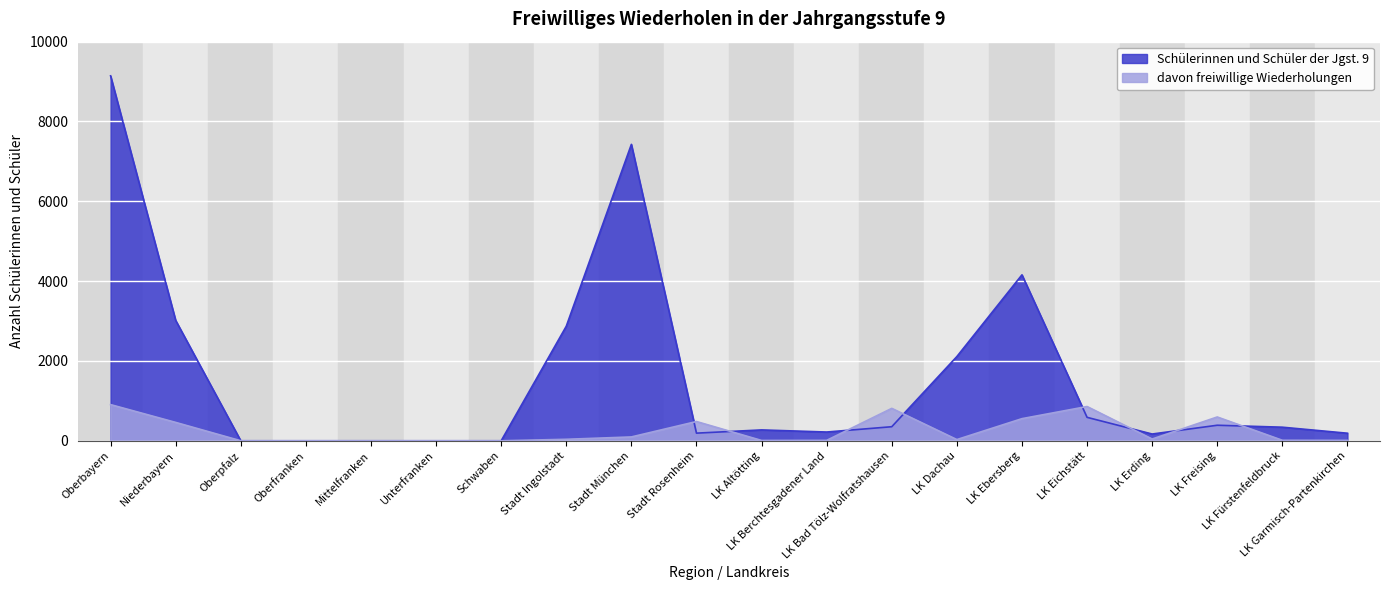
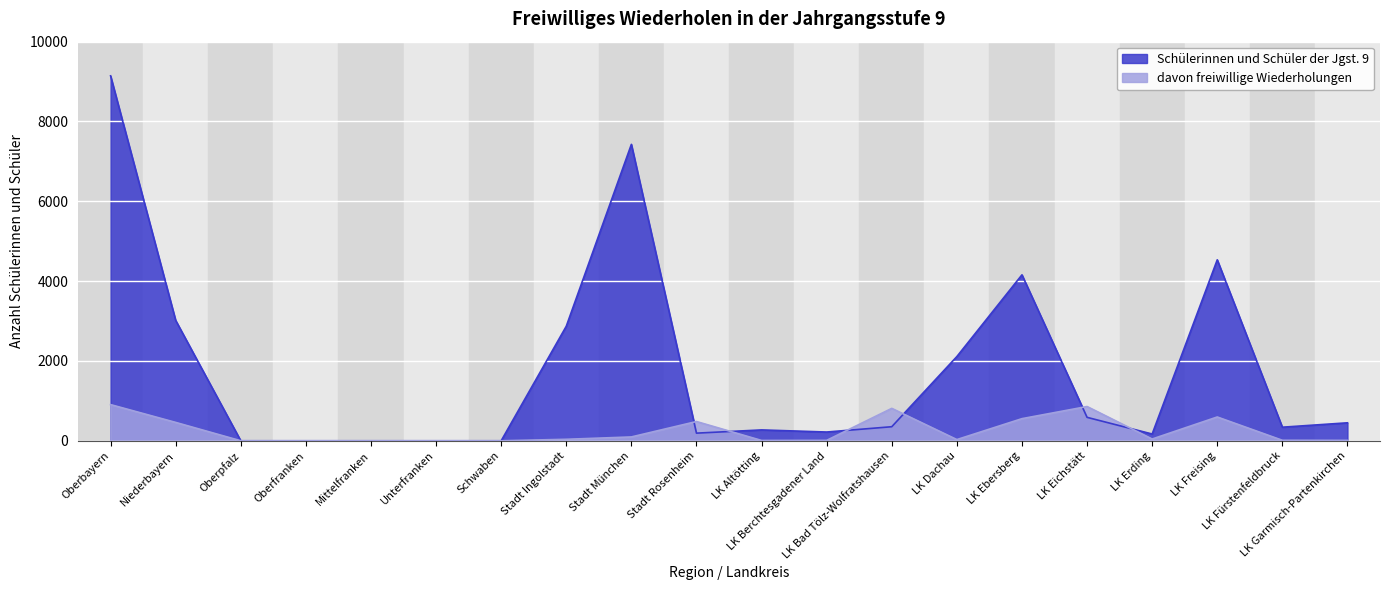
Schülerinnen und Schüler der Jgst. 9, LK Freising: 400 -> 4500
Schülerinnen und Schüler der Jgst. 9, LK Garmisch-Partenkirchen: 200 -> 500
